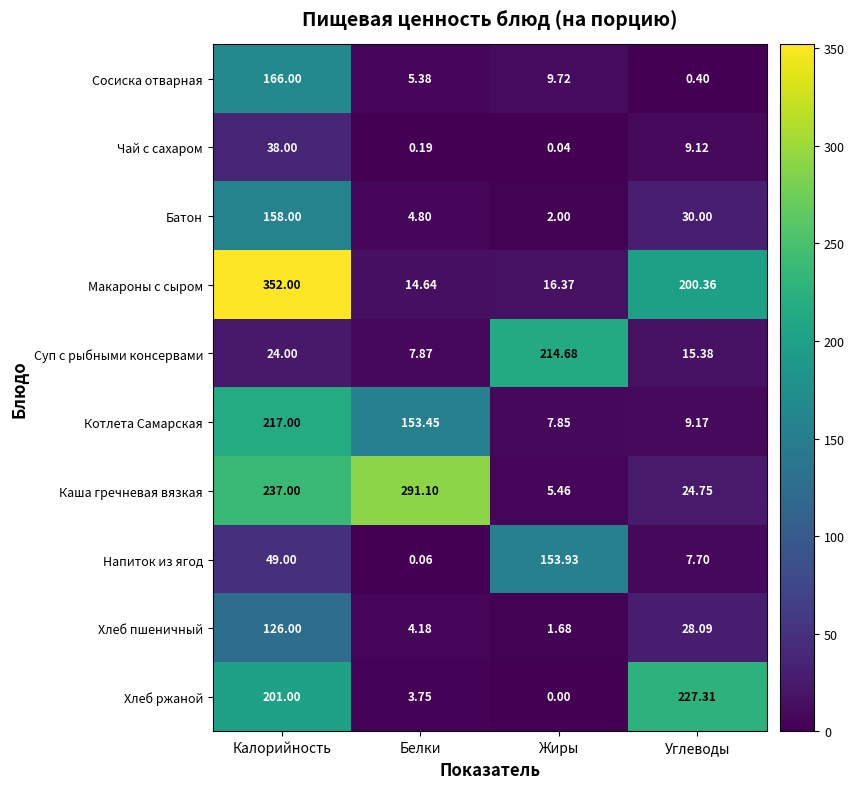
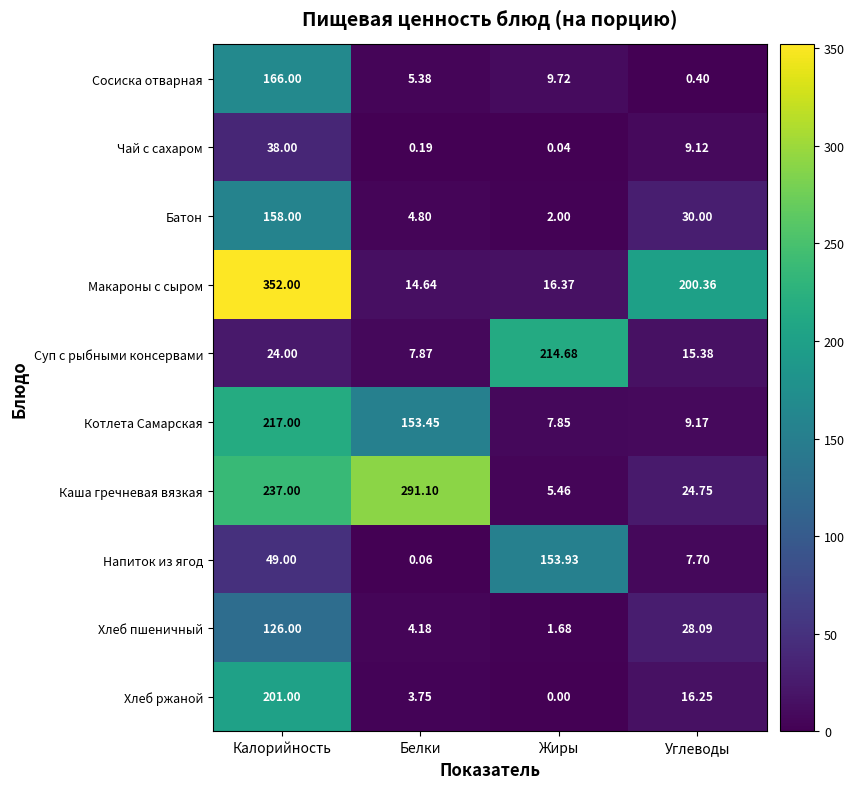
Хлеб ржаной, Углеводы: 227.31 -> 16.25
